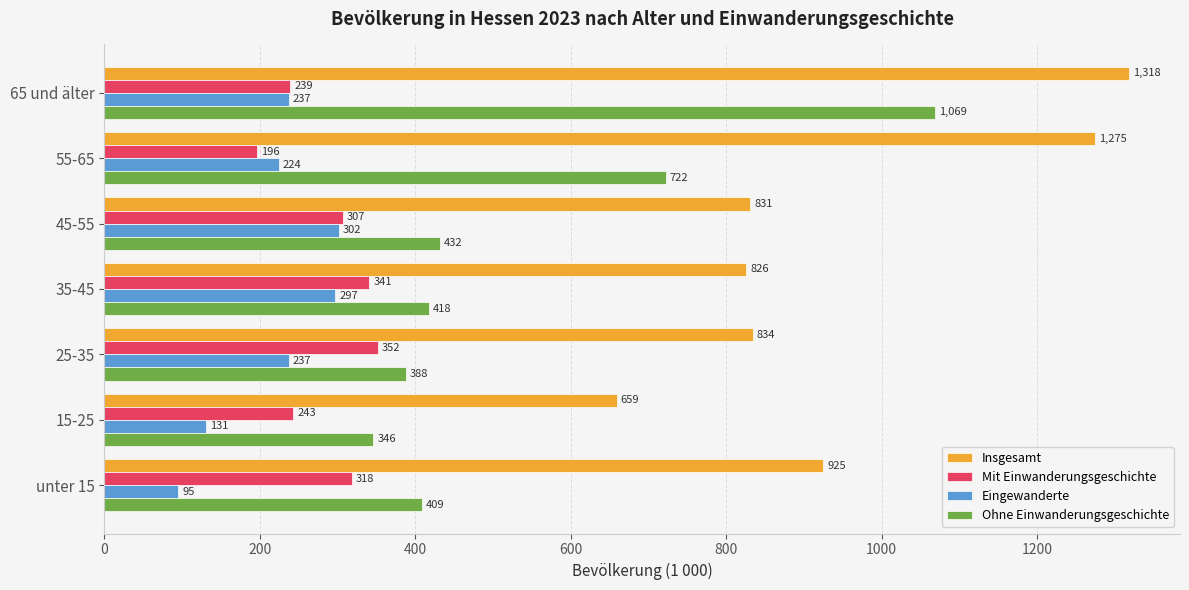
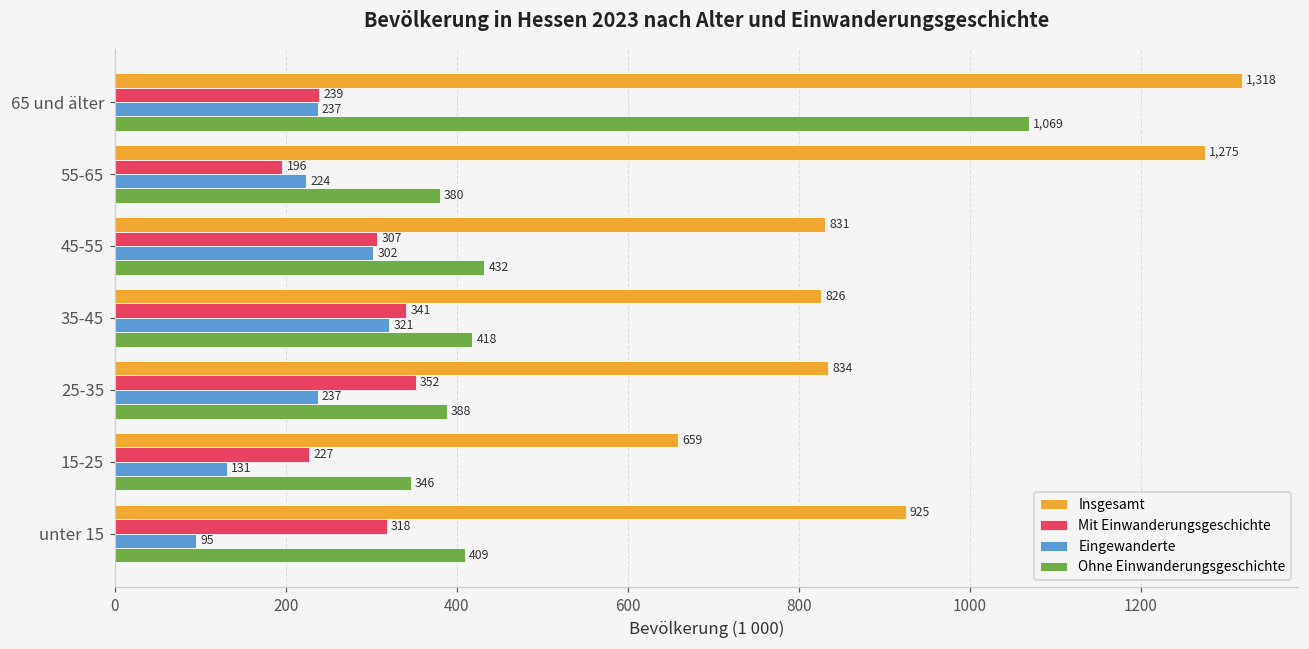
Ohne Einwanderungsgeschichte, 55-65: 722 -> 380
Eingewanderte, 35-45: 297 -> 321
Mit Einwanderungsgeschichte, 15-25: 243 -> 227
